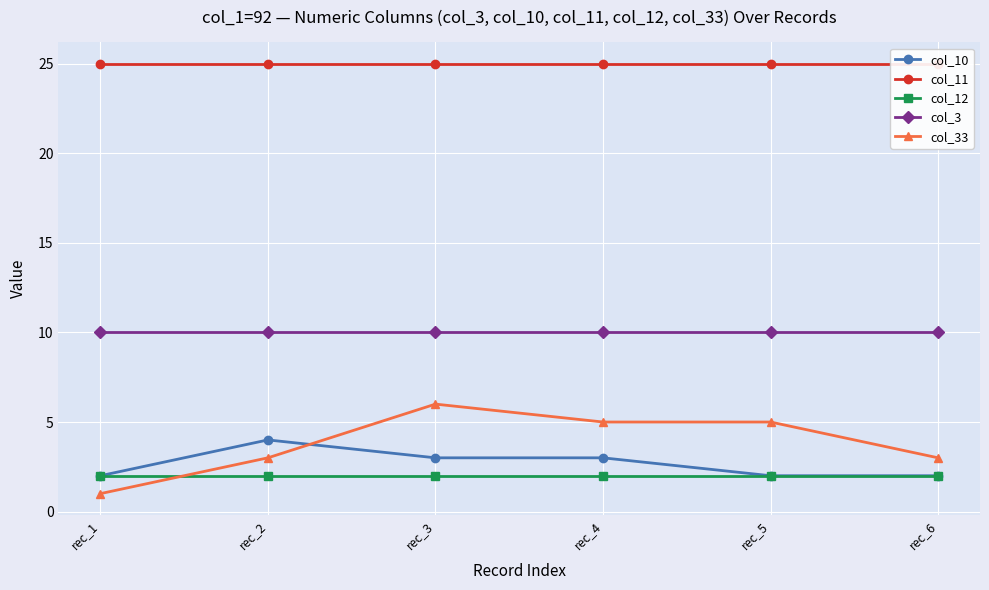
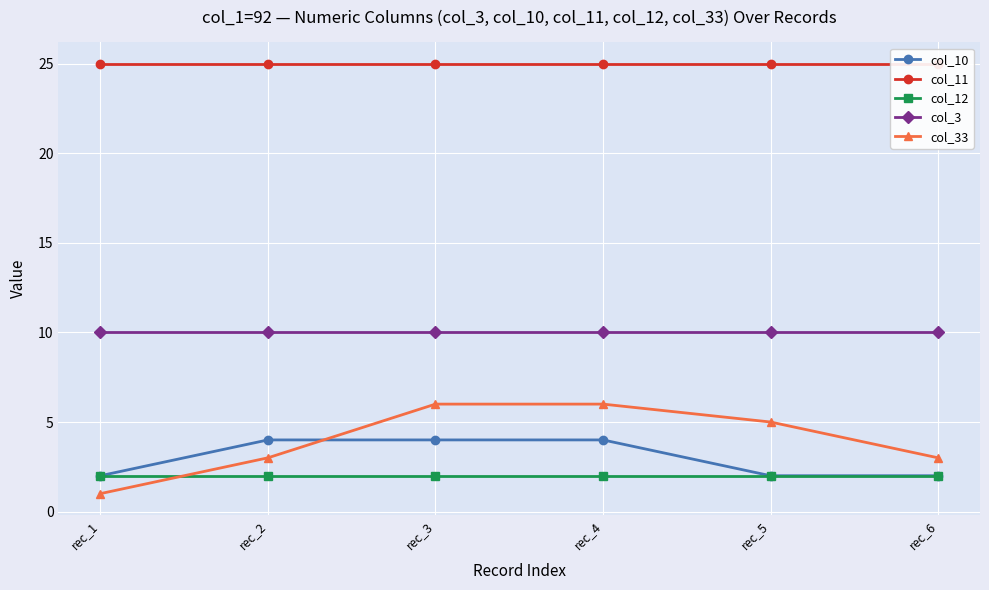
col_10, rec_3: 3 -> 4
col_10, rec_4: 3 -> 4
col_33, rec_4: 5 -> 6
